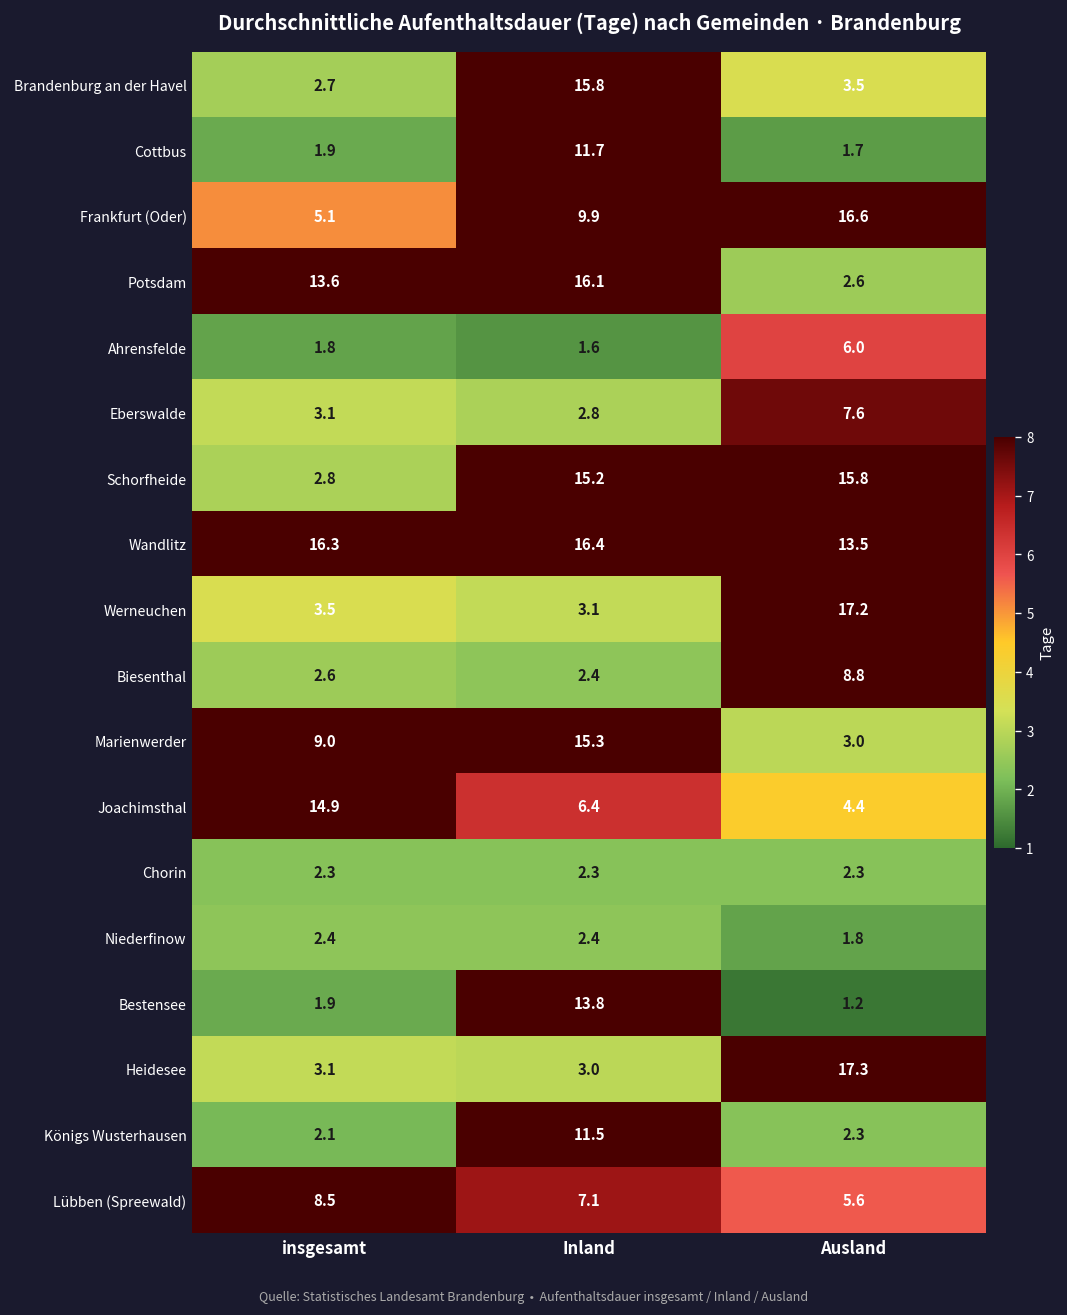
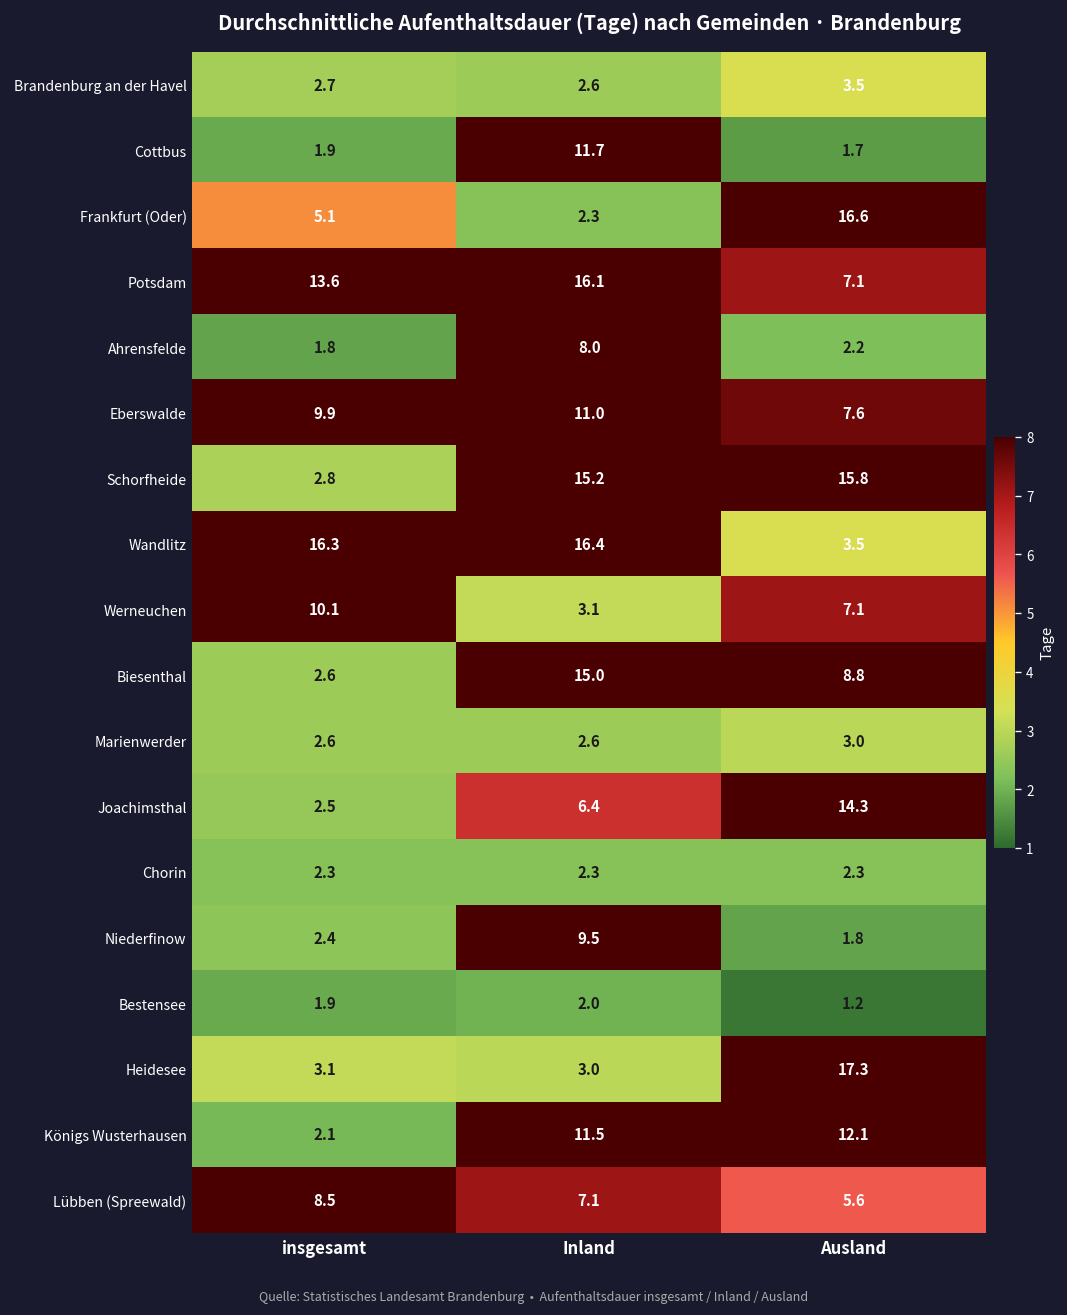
Brandenburg an der Havel, Inland: 15.8 -> 2.6
Frankfurt (Oder), Inland: 9.9 -> 2.3
Potsdam, Ausland: 2.6 -> 7.1
Ahrensfelde, Inland: 1.6 -> 8.0
Ahrensfelde, Ausland: 6.0 -> 2.2
Eberswalde, insgesamt: 3.1 -> 9.9
Eberswalde, Inland: 2.8 -> 11.0
Wandlitz, Ausland: 13.5 -> 3.5
Werneuchen, insgesamt: 3.5 -> 10.1
Werneuchen, Ausland: 17.2 -> 7.1
Biesenthal, Inland: 2.4 -> 15.0
Marienwerder, insgesamt: 9.0 -> 2.6
Marienwerder, Inland: 15.3 -> 2.6
Joachimsthal, insgesamt: 14.9 -> 2.5
Joachimsthal, Ausland: 4.4 -> 14.3
Niederfinow, Inland: 2.4 -> 9.5
Bestensee, Inland: 13.8 -> 2.0
Königs Wusterhausen, Ausland: 2.3 -> 12.1
